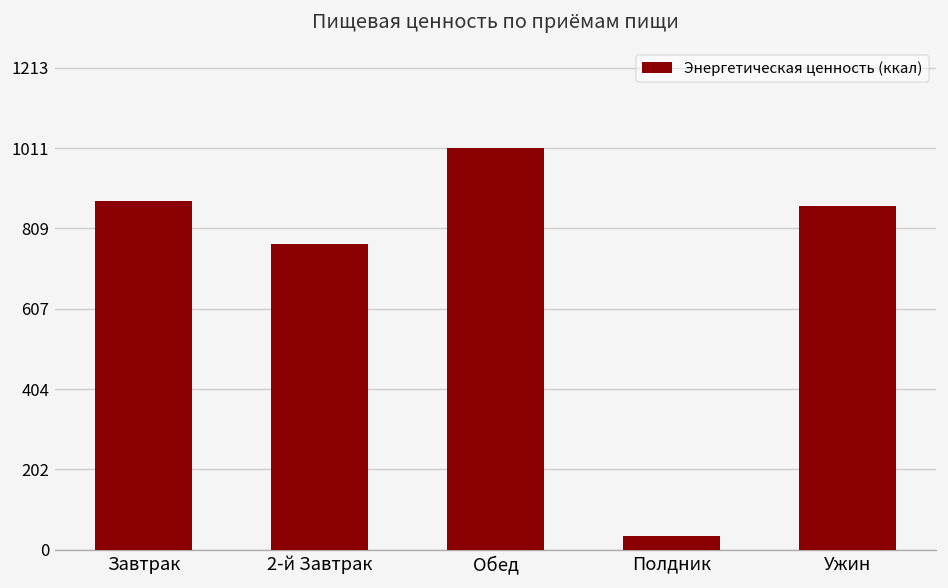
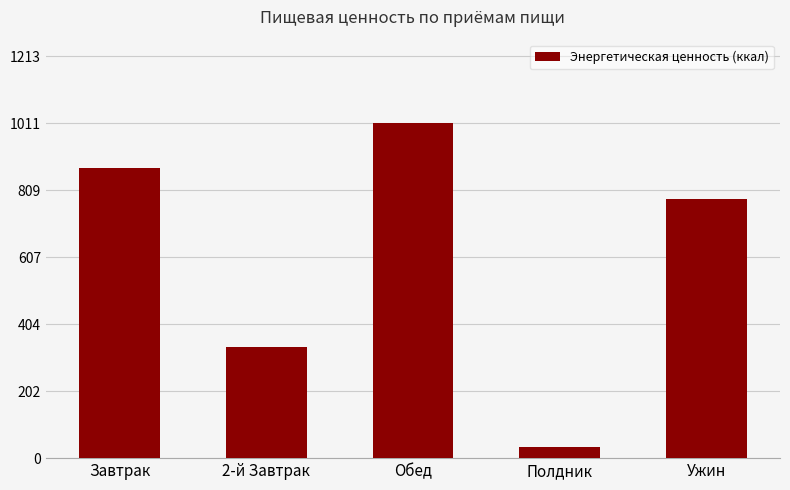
2-й Завтрак: 770 -> 340
Ужин: 870 -> 780
